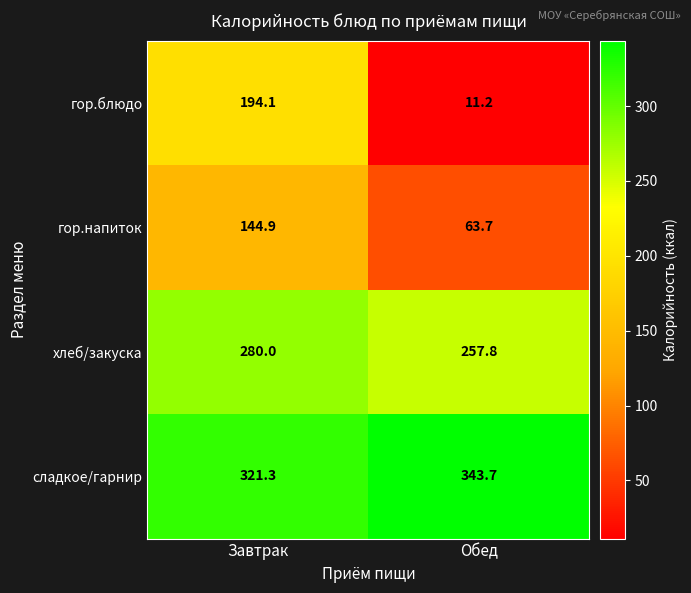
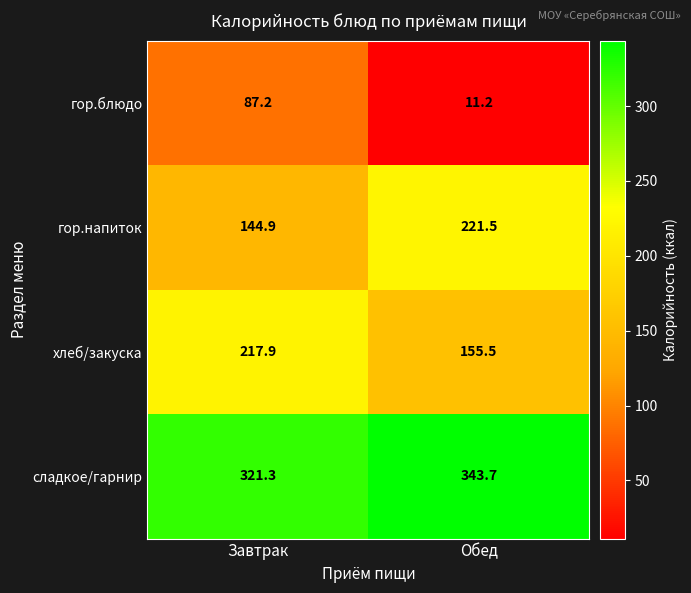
гор.блюдо, Завтрак: 194.1 -> 87.2
гор.напиток, Обед: 63.7 -> 221.5
хлеб/закуска, Завтрак: 280.0 -> 217.9
хлеб/закуска, Обед: 257.8 -> 155.5
